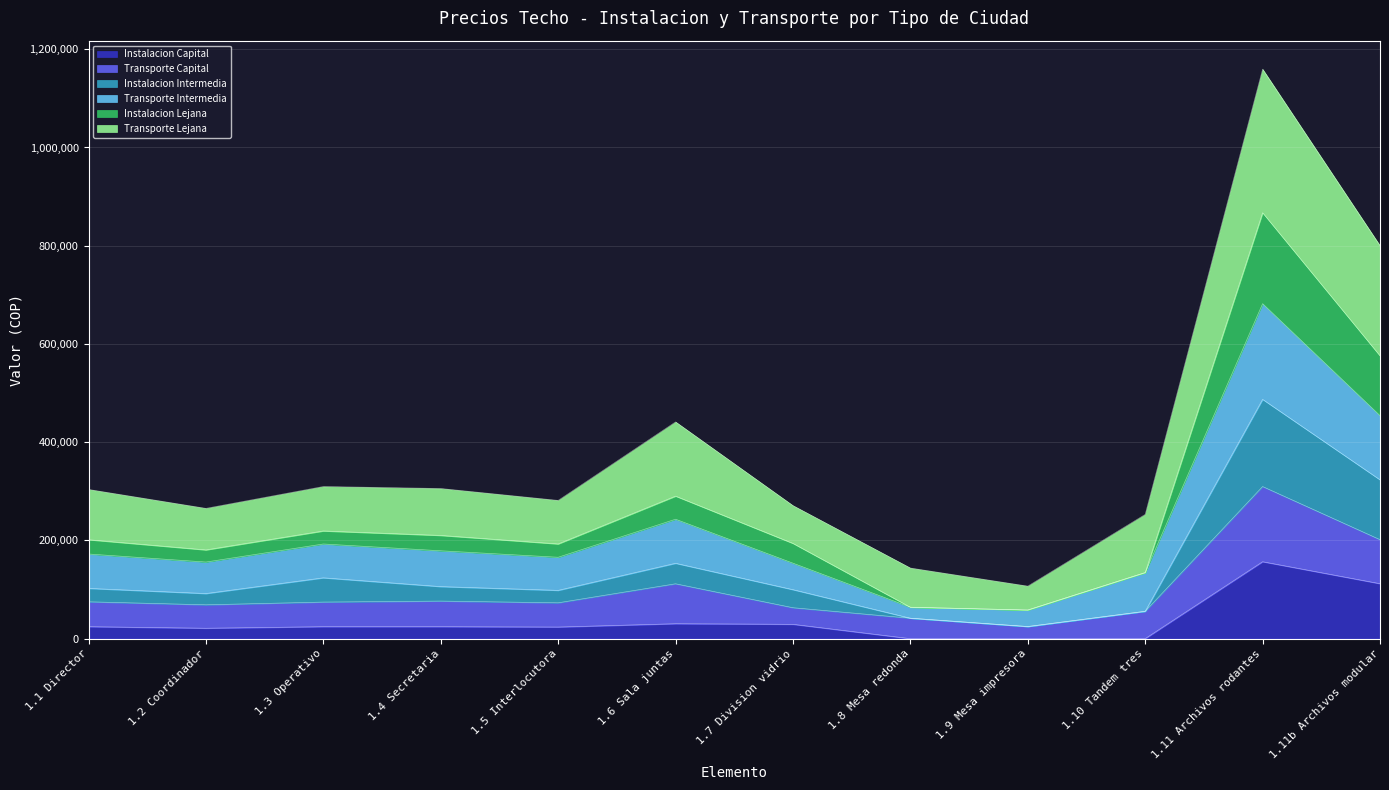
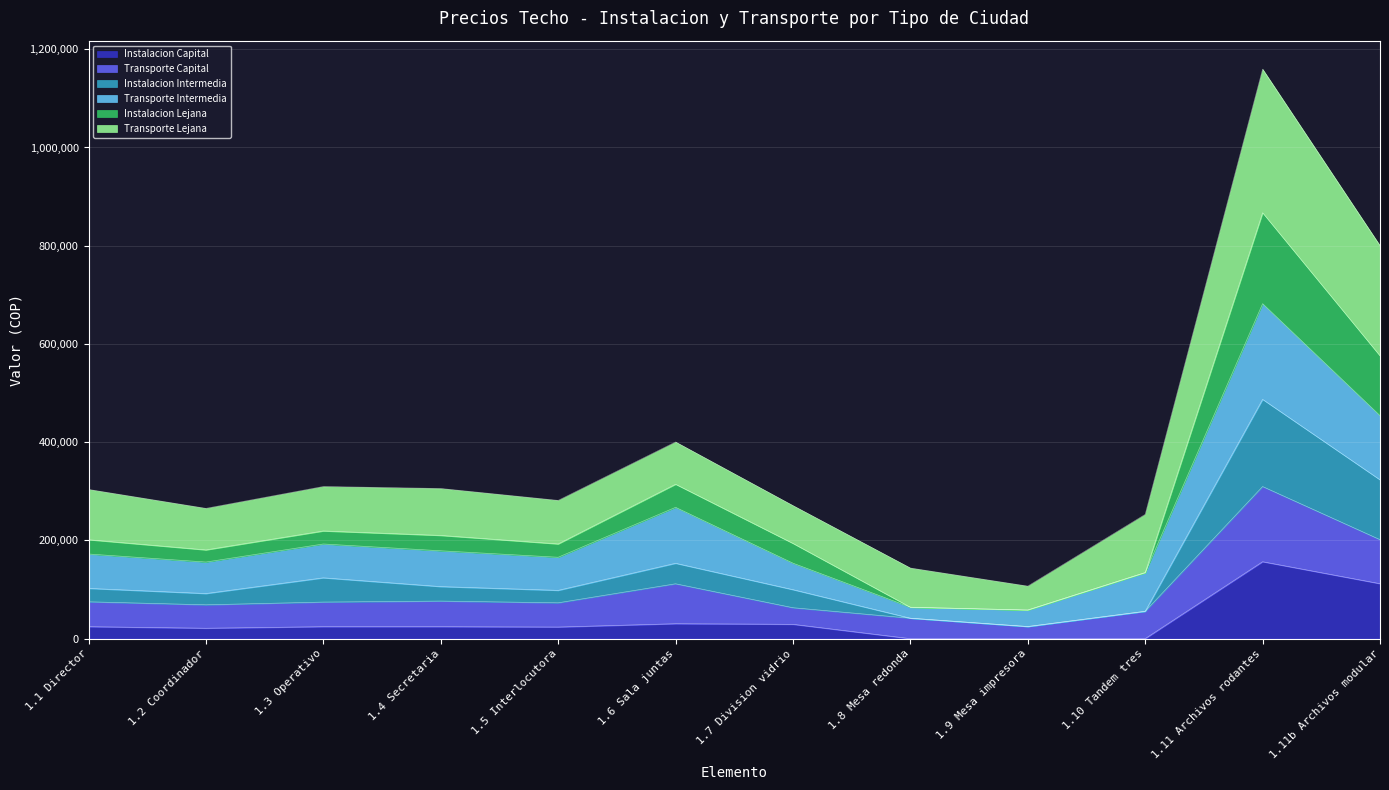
Transporte Intermedia, 1.6 Sala juntas: 90,000 -> 110,000
Transporte Lejana, 1.6 Sala juntas: 150,000 -> 90,000
